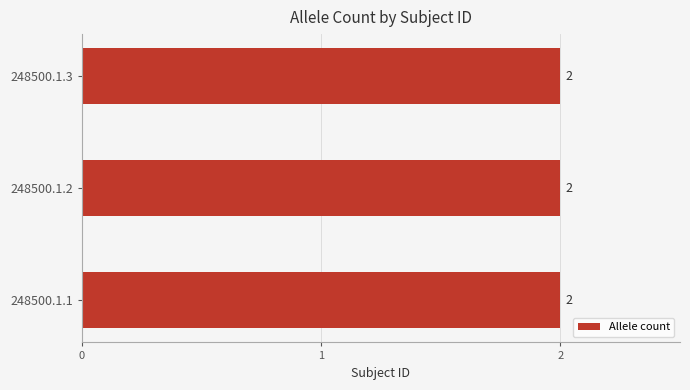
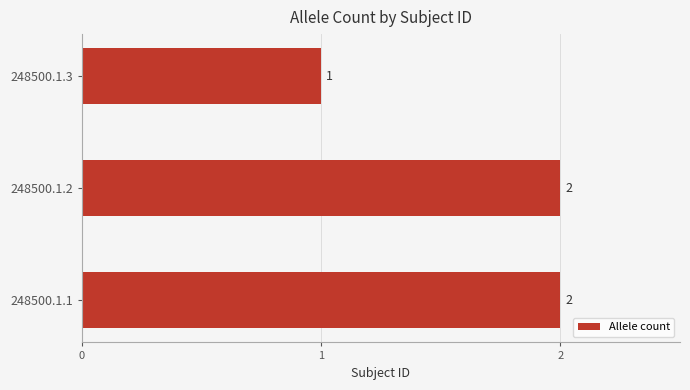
248500.1.3: 2 -> 1
